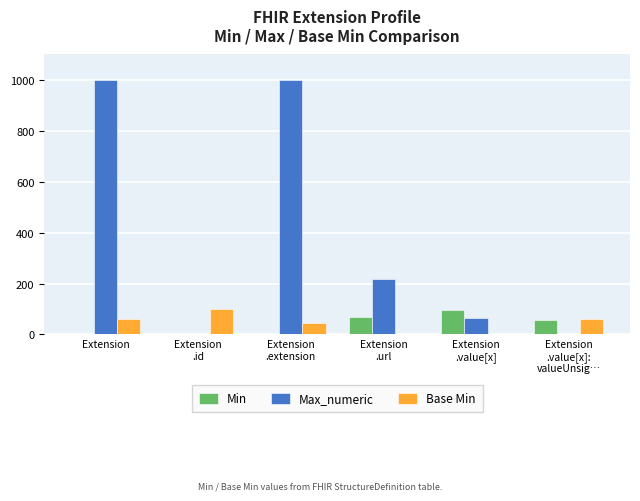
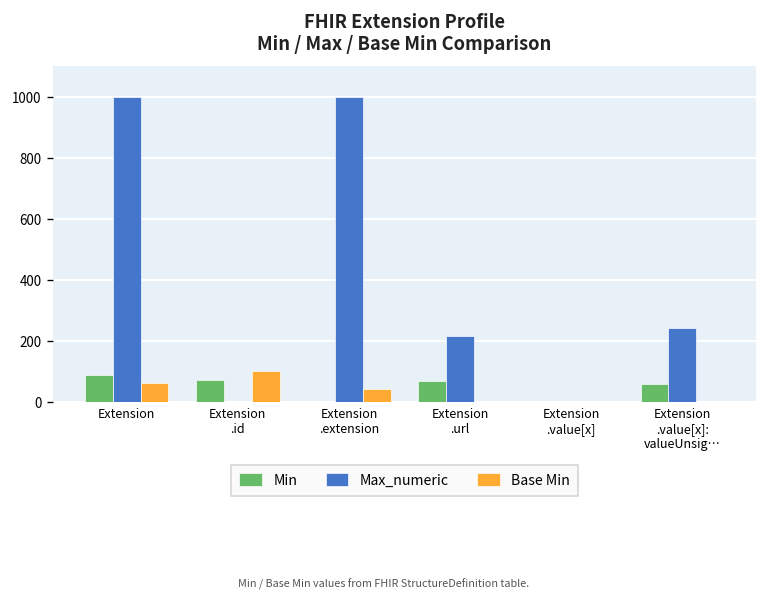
Min, Extension: 0 -> 90
Min, Extension .id: 0 -> 70
Min, Extension .value[x]: 100 -> 0
Max_numeric, Extension .value[x]: 60 -> 0
Max_numeric, Extension .value[x]: valueUnsig…: 0 -> 240
Base Min, Extension .value[x]: valueUnsig…: 60 -> 0
